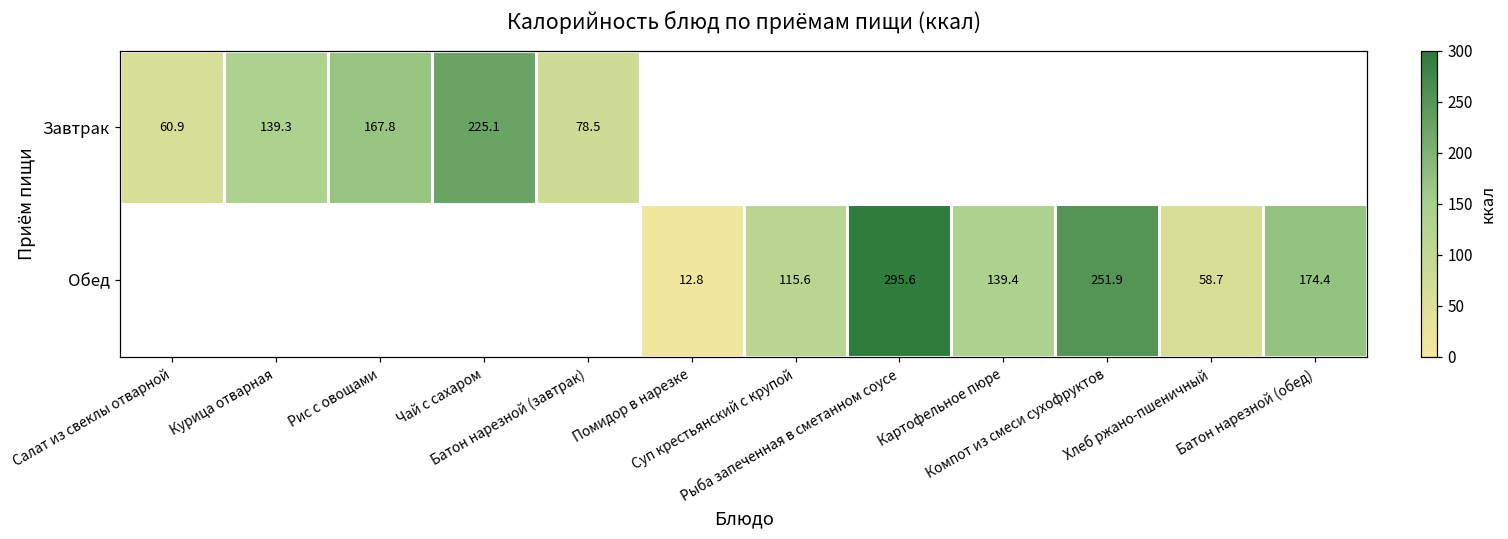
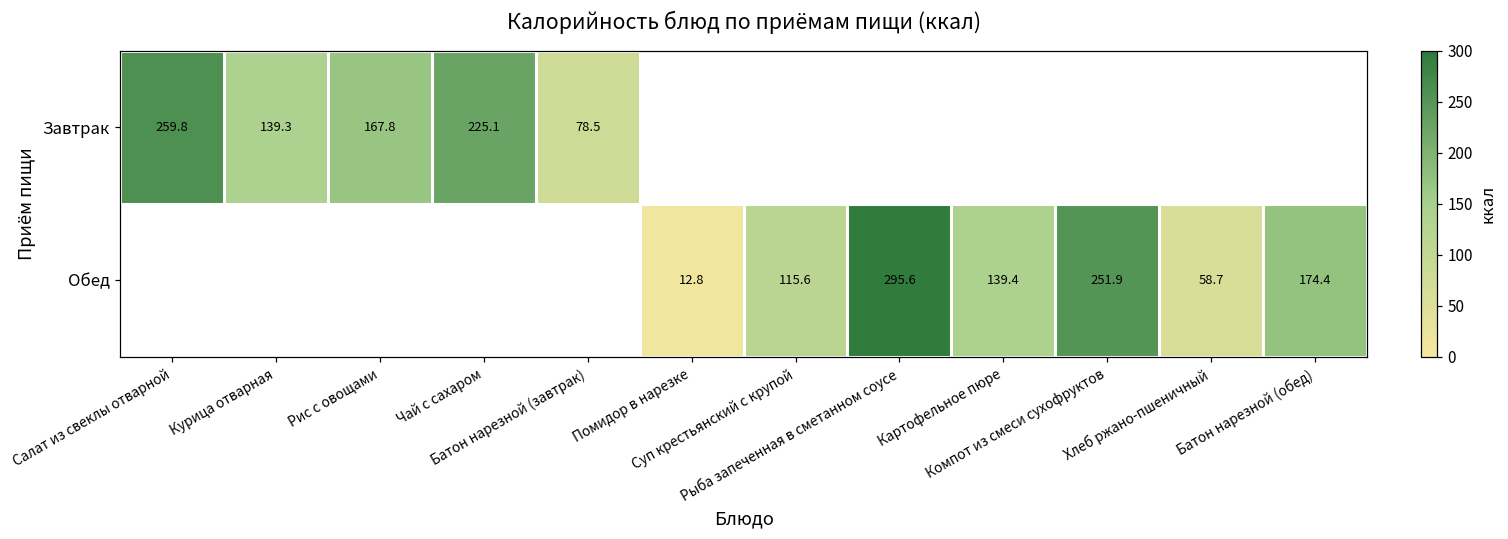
Завтрак, Салат из свеклы отварной: 60.9 -> 259.8
